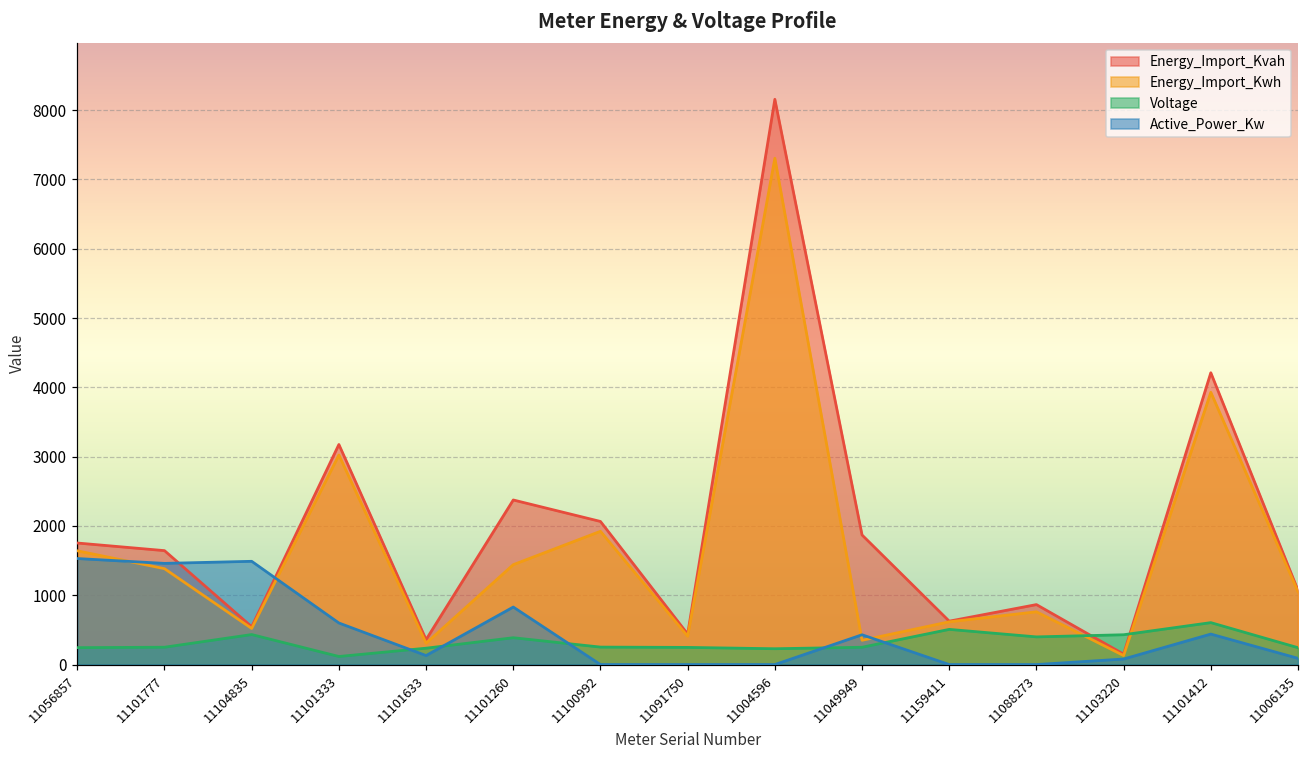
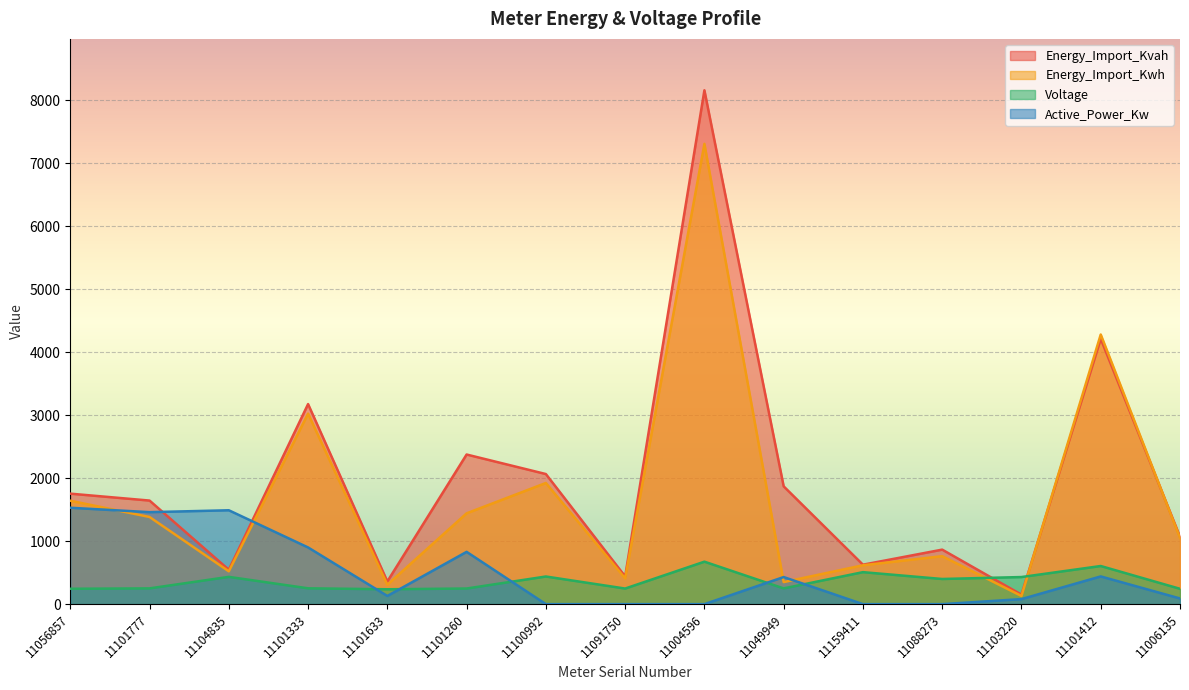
Voltage, 11101333: 100 -> 300
Active_Power_Kw, 11101333: 600 -> 900
Voltage, 11101260: 400 -> 200
Voltage, 11100992: 300 -> 400
Voltage, 11004596: 200 -> 700
Energy_Import_Kwh, 11101412: 3900 -> 4300
